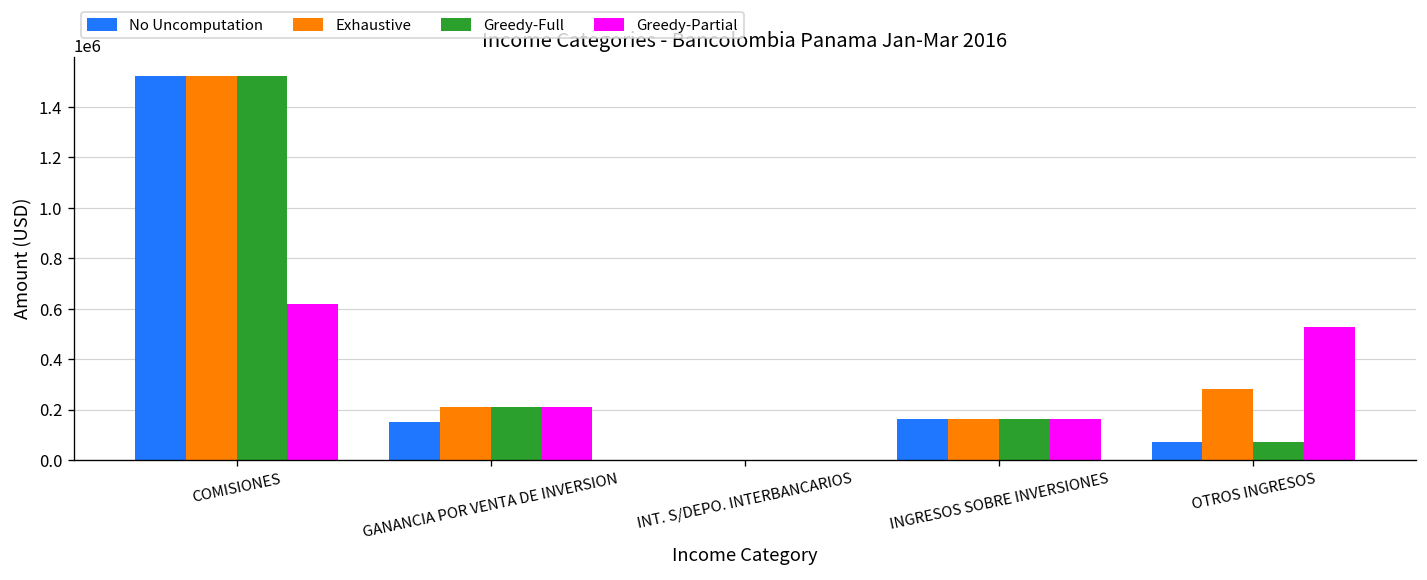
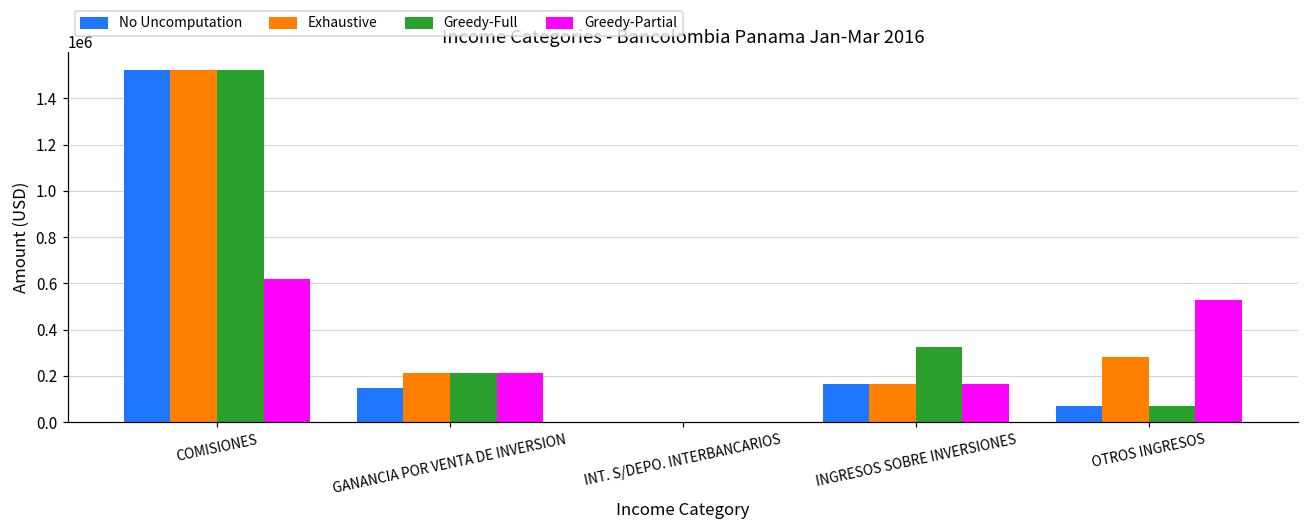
Greedy-Full, INGRESOS SOBRE INVERSIONES: 160000 -> 320000
